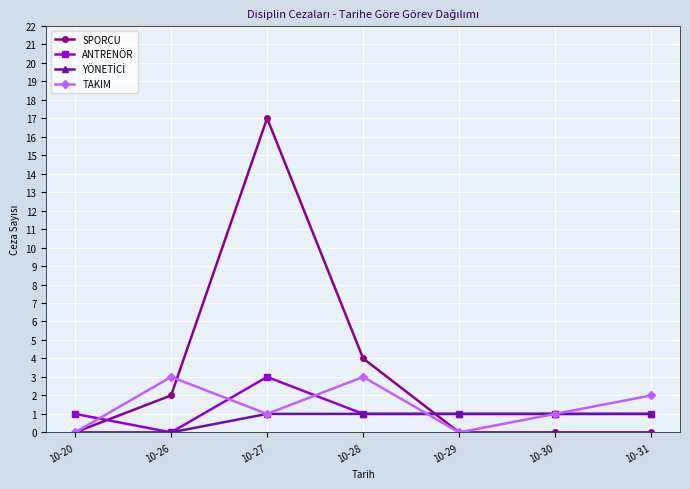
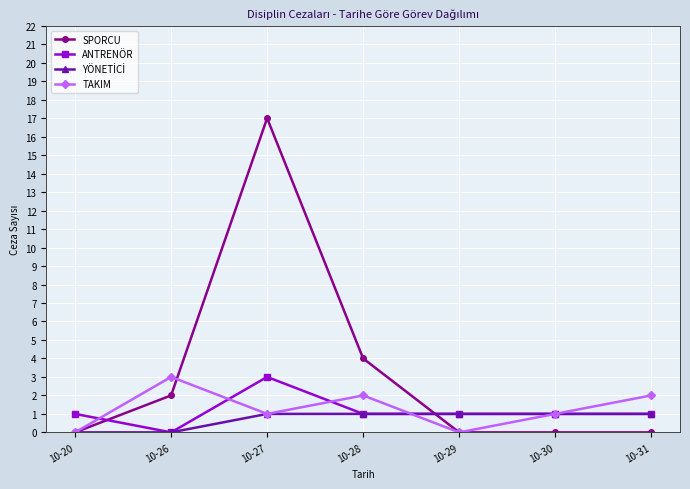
TAKIM, 10-28: 3 -> 2
